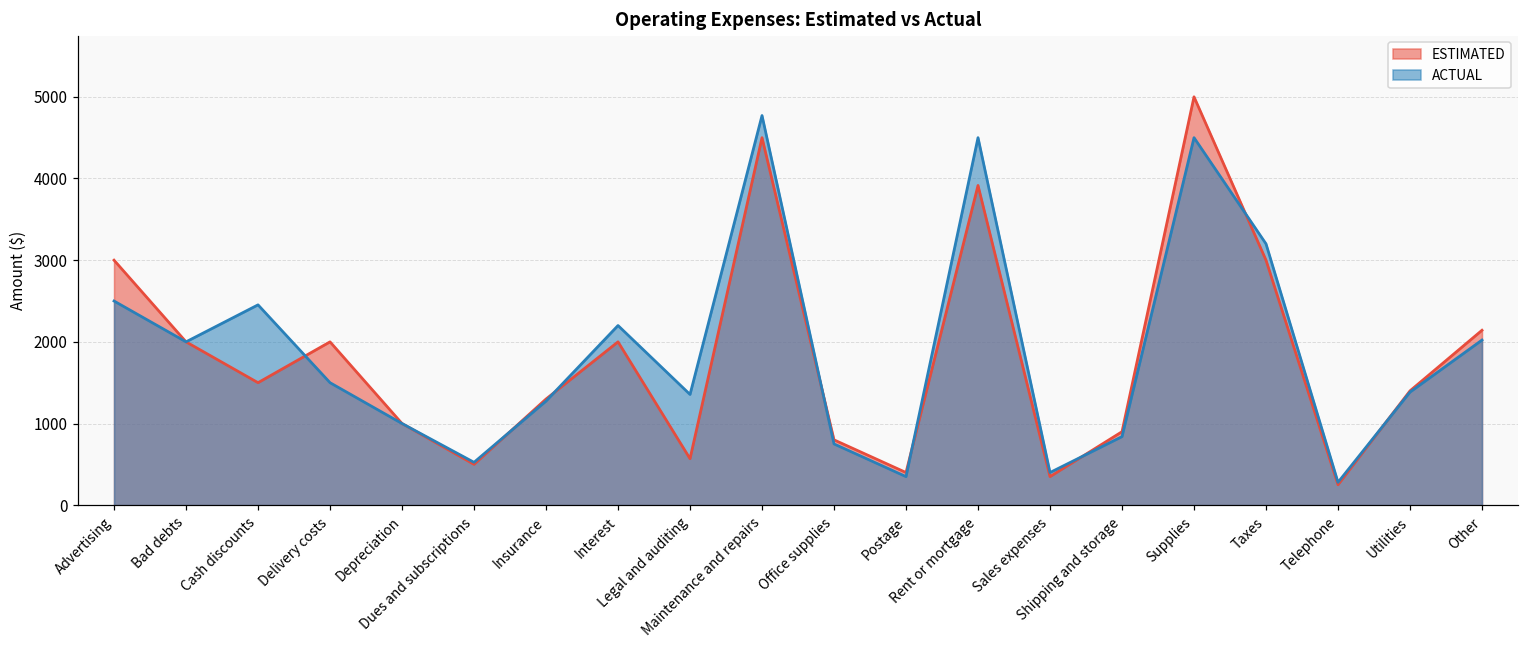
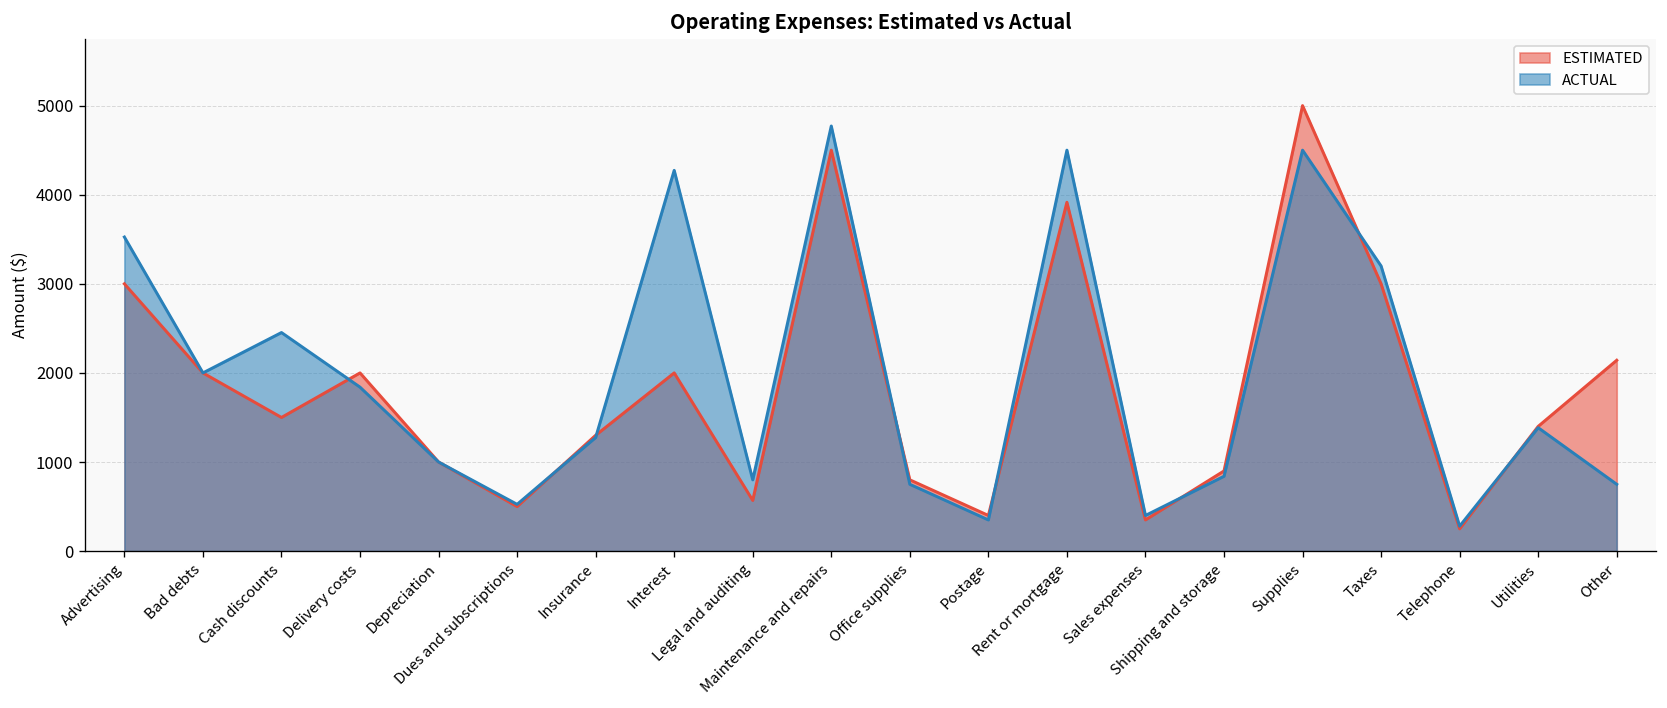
ACTUAL, Advertising: 2500 -> 3500
ACTUAL, Delivery costs: 1500 -> 1800
ACTUAL, Interest: 2200 -> 4300
ACTUAL, Legal and auditing: 1400 -> 800
ACTUAL, Other: 2000 -> 800
